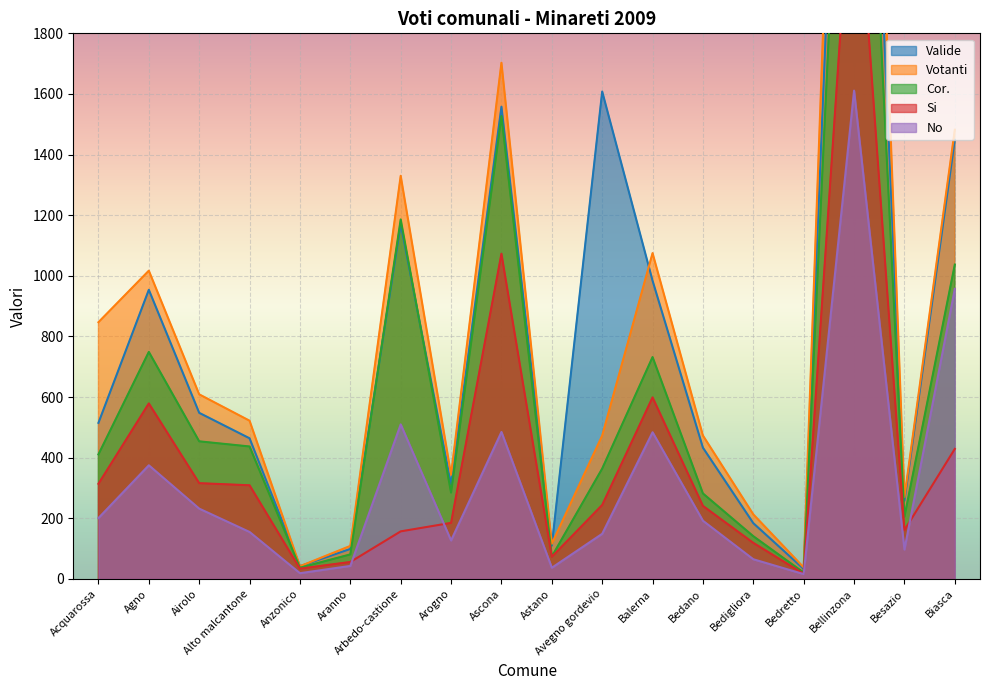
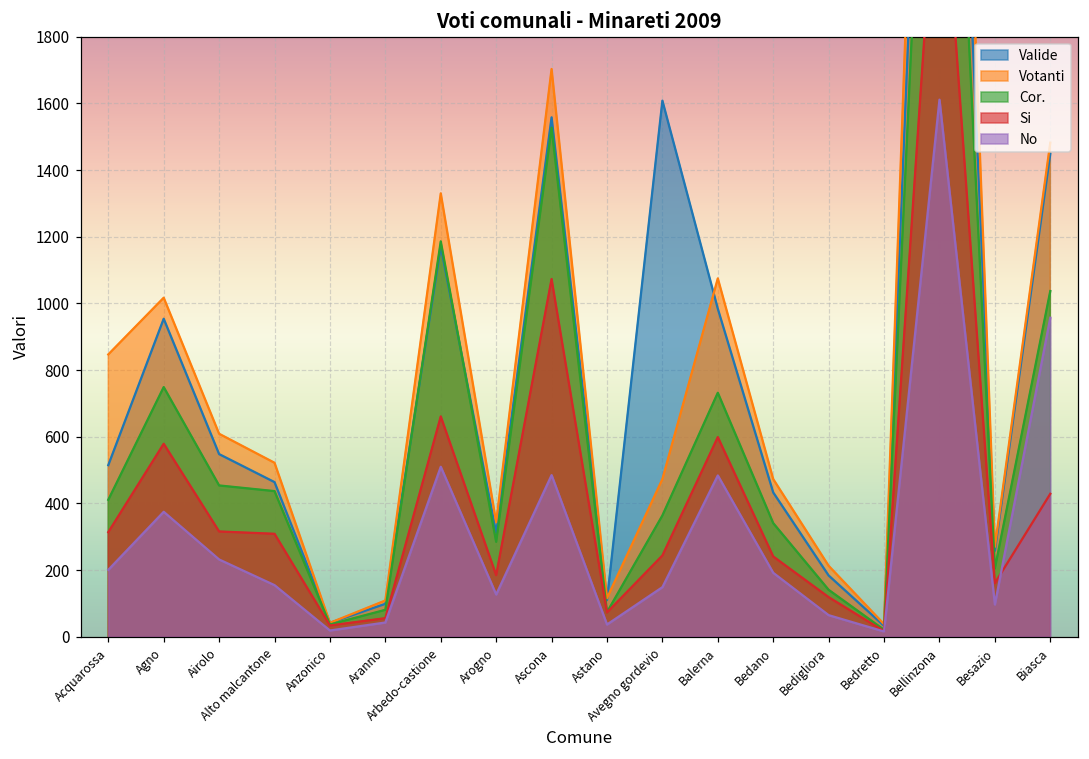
Si, Arbedo-castione: 160 -> 660
Cor., Bedano: 280 -> 340
